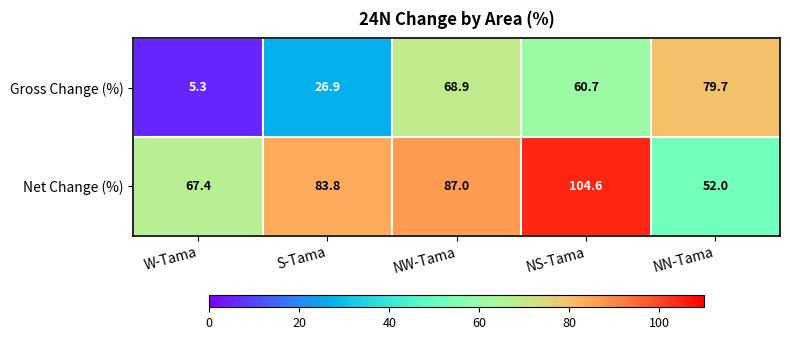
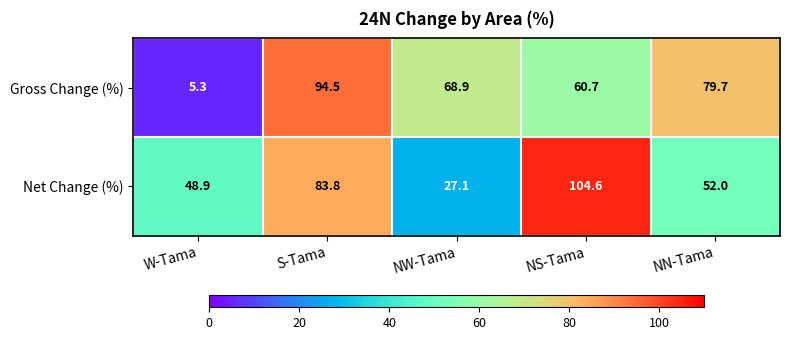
Gross Change (%), S-Tama: 26.9 -> 94.5
Net Change (%), W-Tama: 67.4 -> 48.9
Net Change (%), NW-Tama: 87.0 -> 27.1
